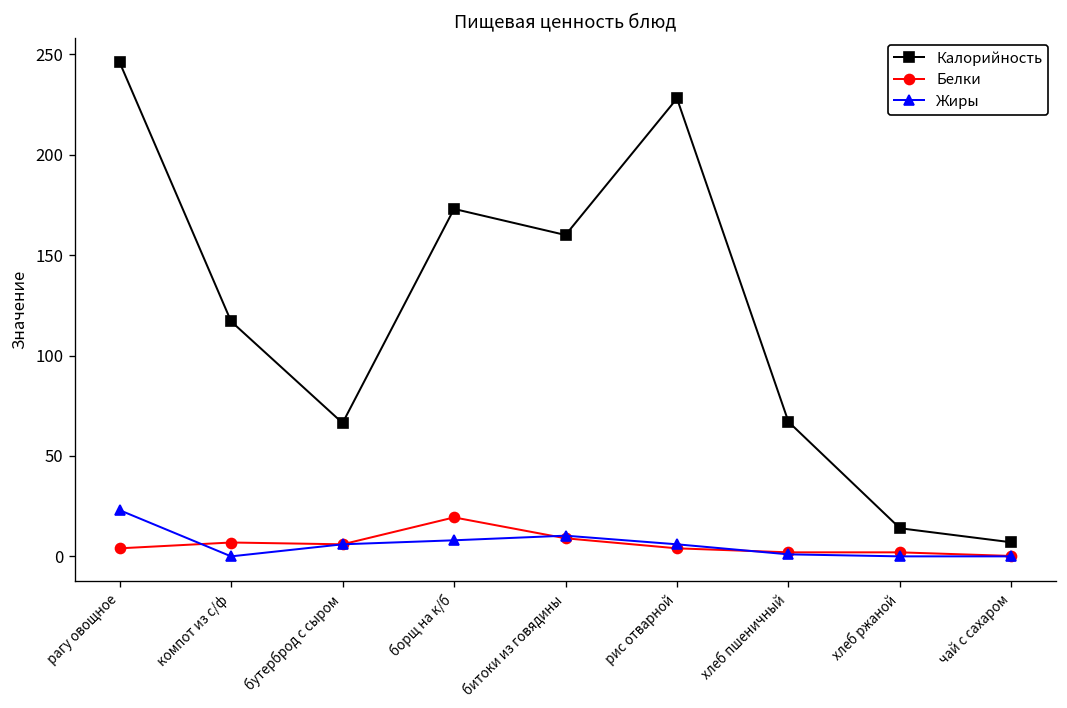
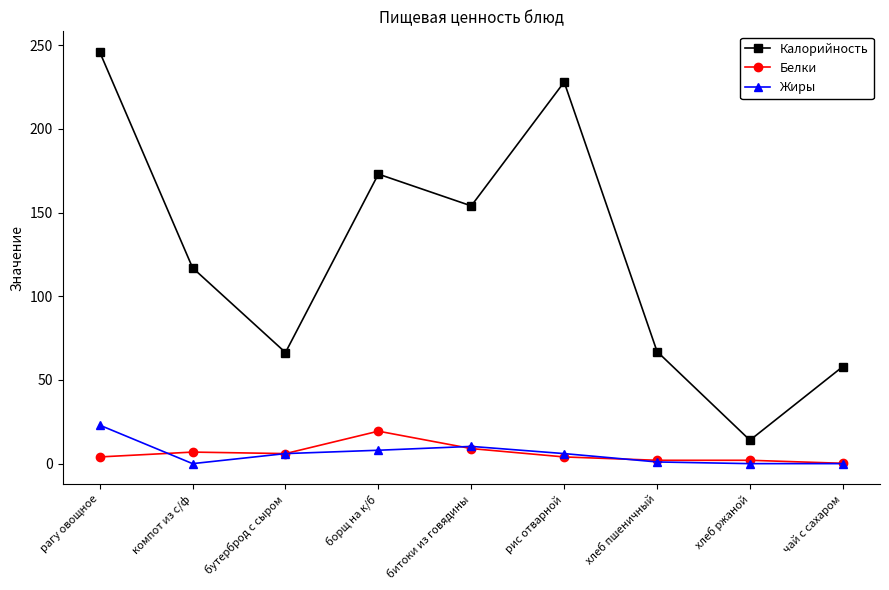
Калорийность, битоки из говядины: 160 -> 154
Калорийность, чай с сахаром: 7 -> 58
